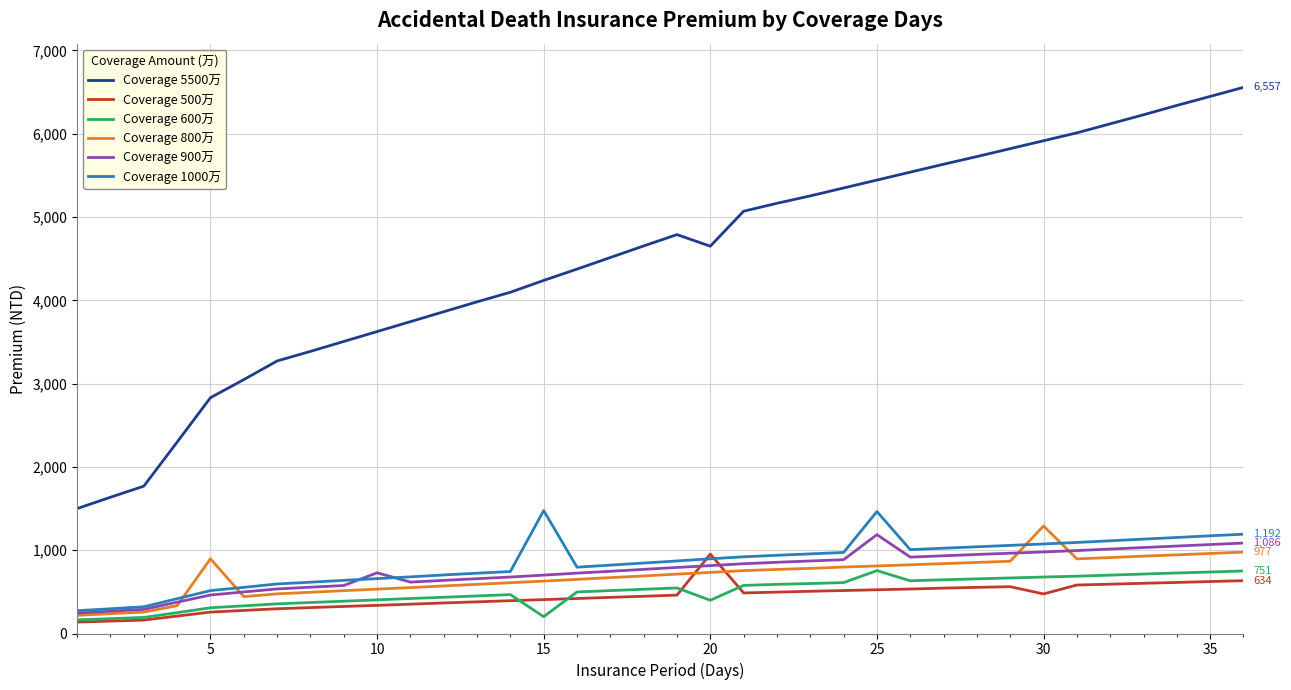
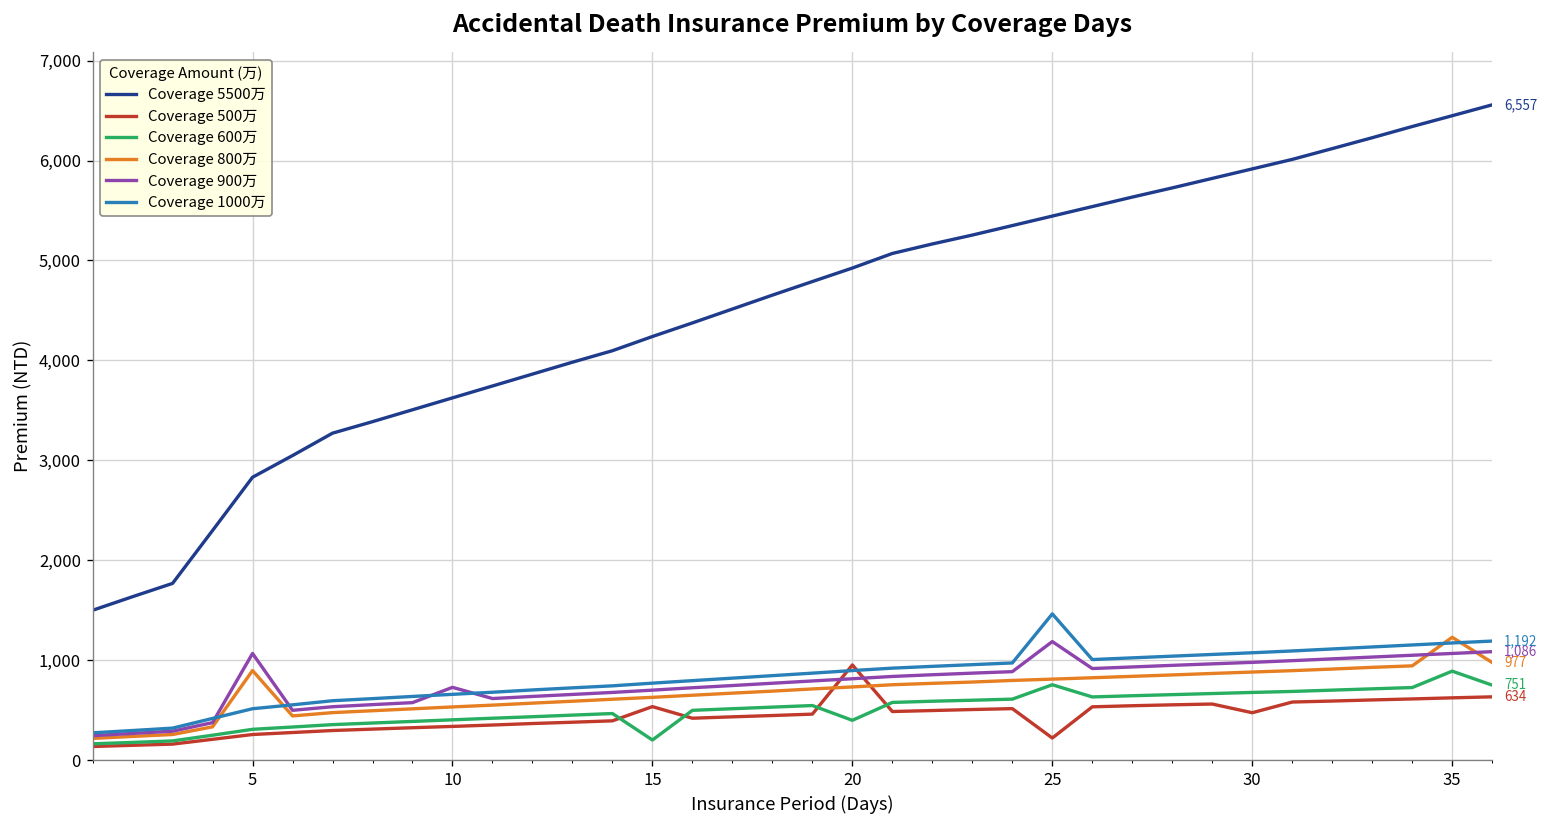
Coverage 900万, 5: 500 -> 1,100
Coverage 500万, 15: 400 -> 500
Coverage 1000万, 15: 1,500 -> 800
Coverage 5500万, 20: 4,700 -> 4,900
Coverage 500万, 25: 500 -> 200
Coverage 800万, 30: 1,300 -> 900
Coverage 600万, 35: 700 -> 900
Coverage 800万, 35: 1,000 -> 1,200
